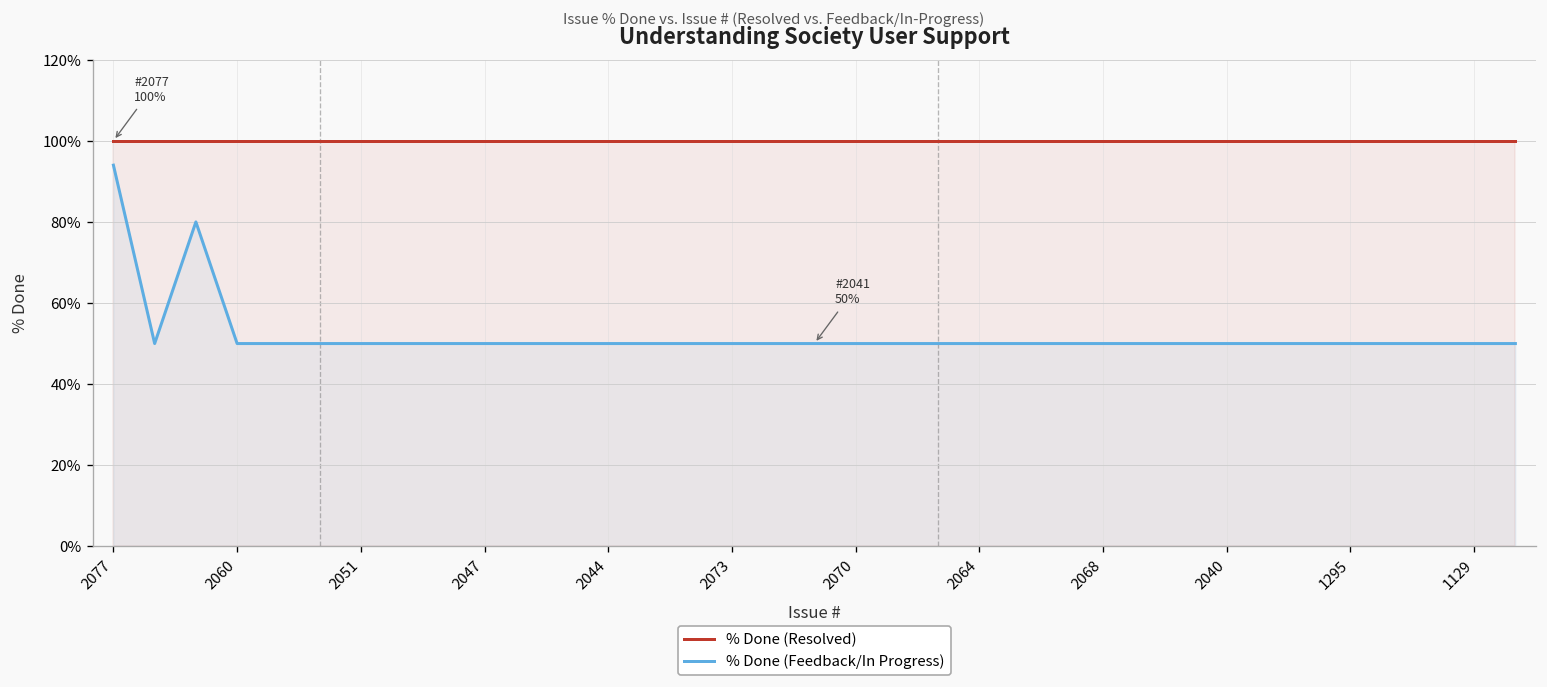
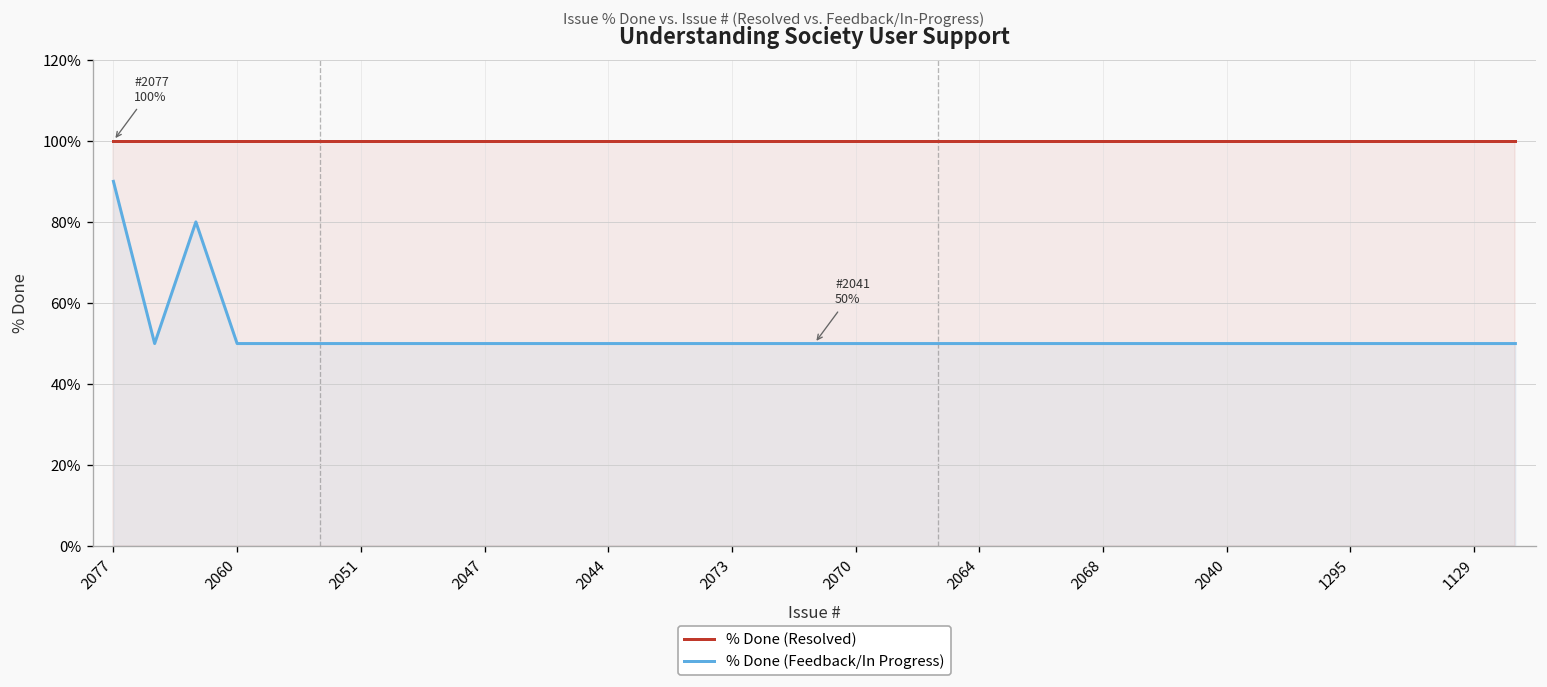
% Done (Feedback/In Progress), 2077: 94% -> 90%
